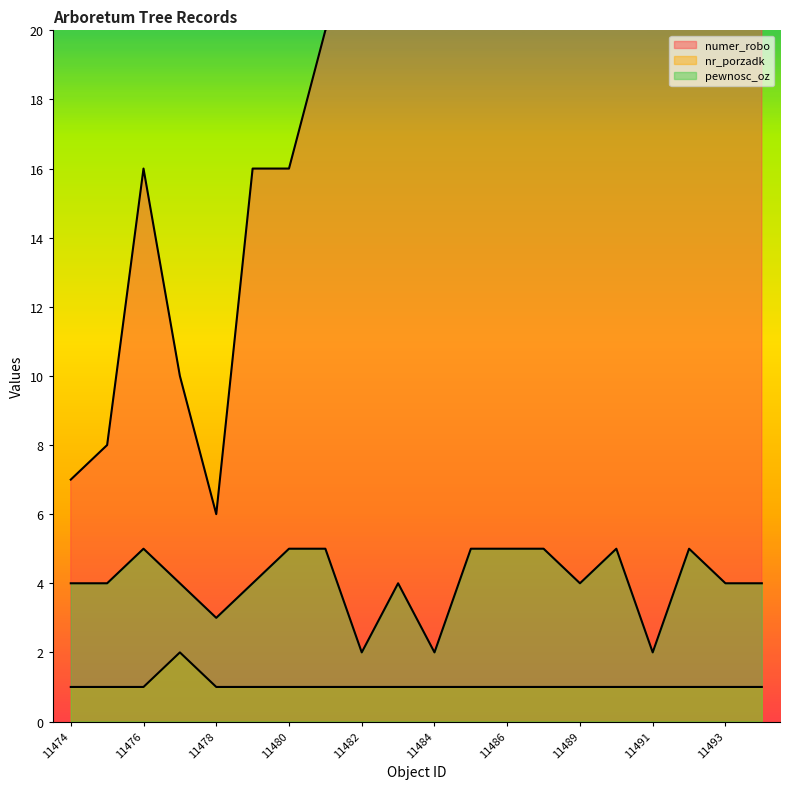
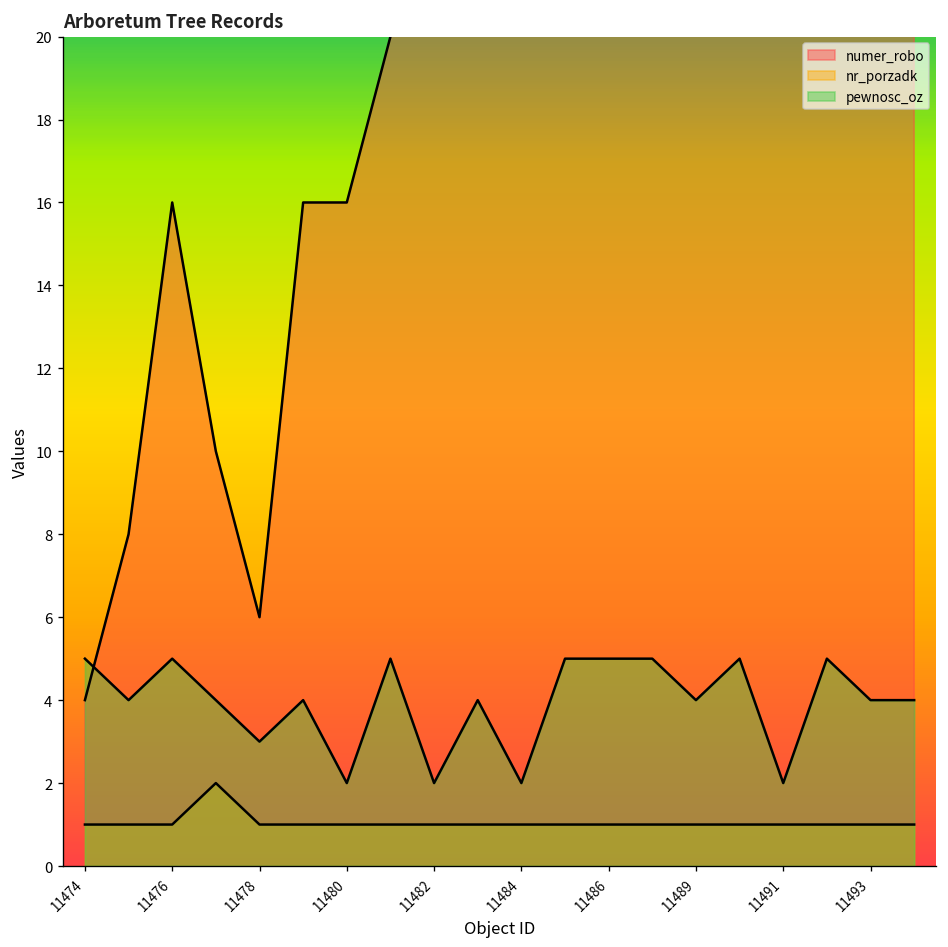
numer_robo, 11474: 7 -> 4
pewnosc_oz, 11474: 4 -> 5
pewnosc_oz, 11480: 5 -> 2
